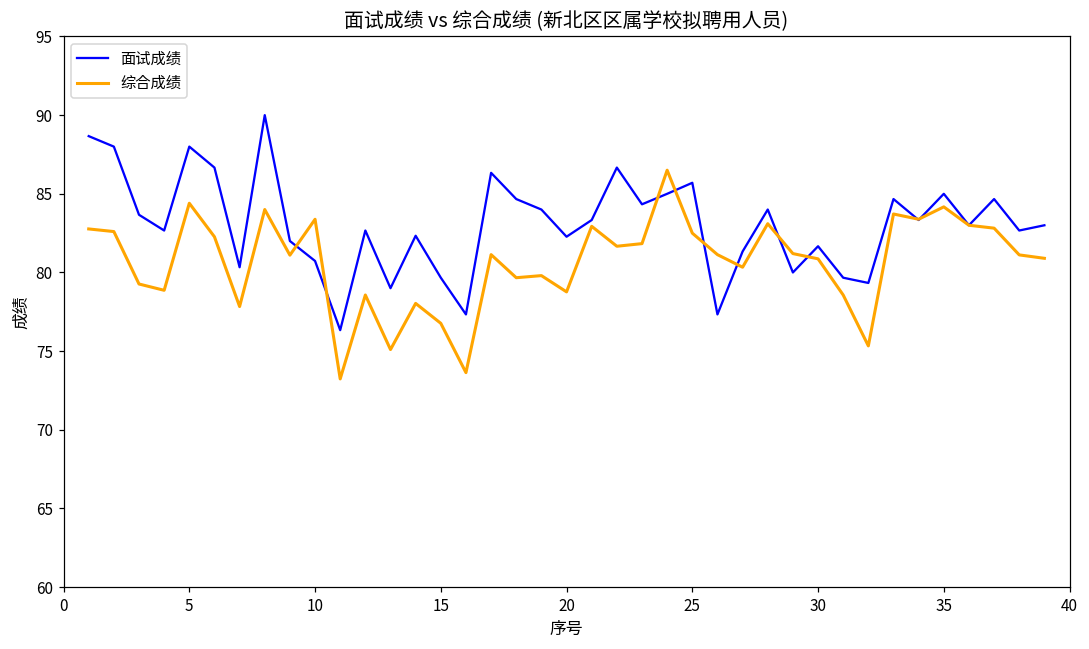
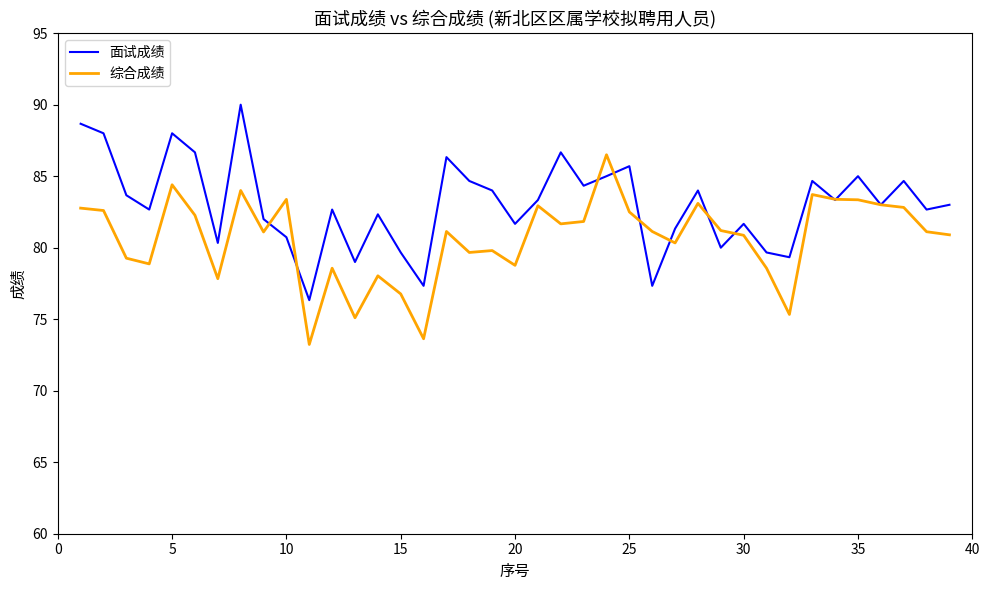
面试成绩, 20: 82.3 -> 81.7
综合成绩, 35: 84.2 -> 83.4
